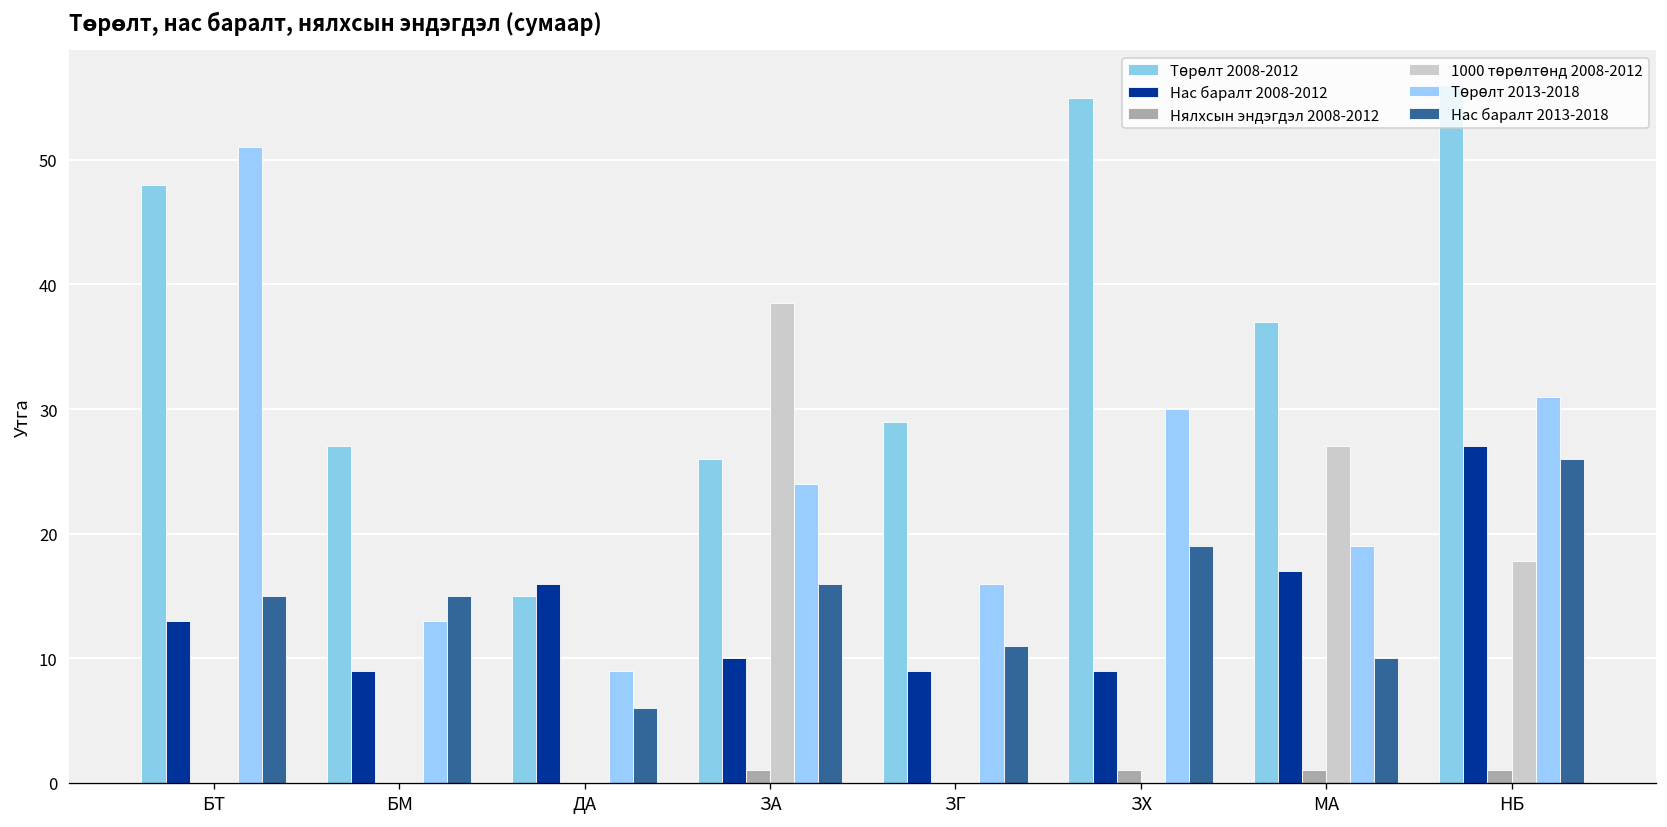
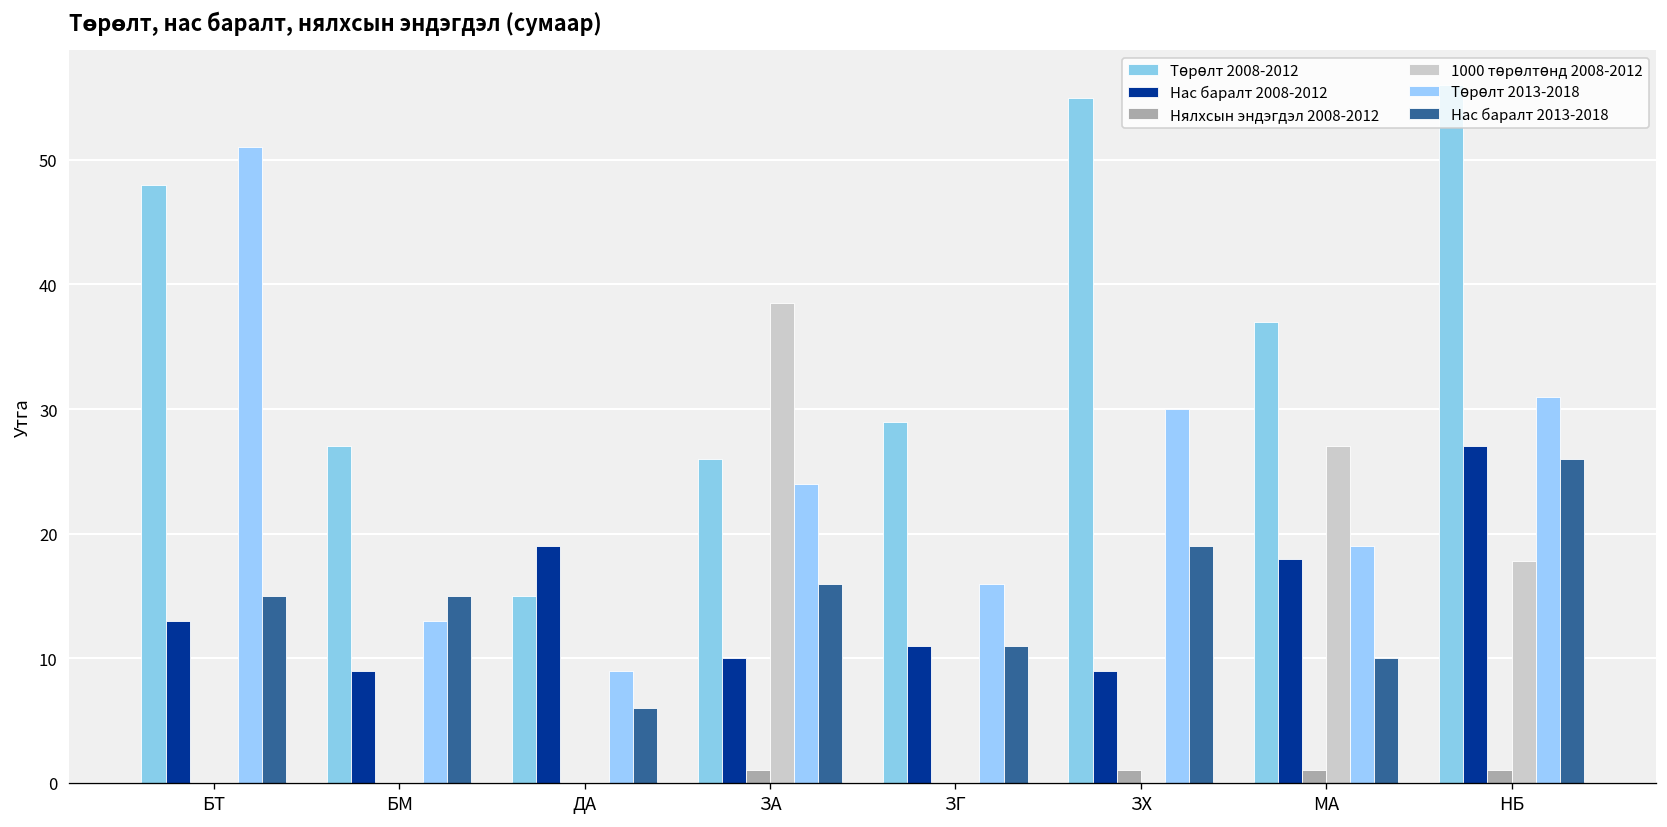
Нас баралт 2008-2012, ДА: 16 -> 19
Нас баралт 2008-2012, ЗГ: 9 -> 11
Нас баралт 2008-2012, МА: 17 -> 18
